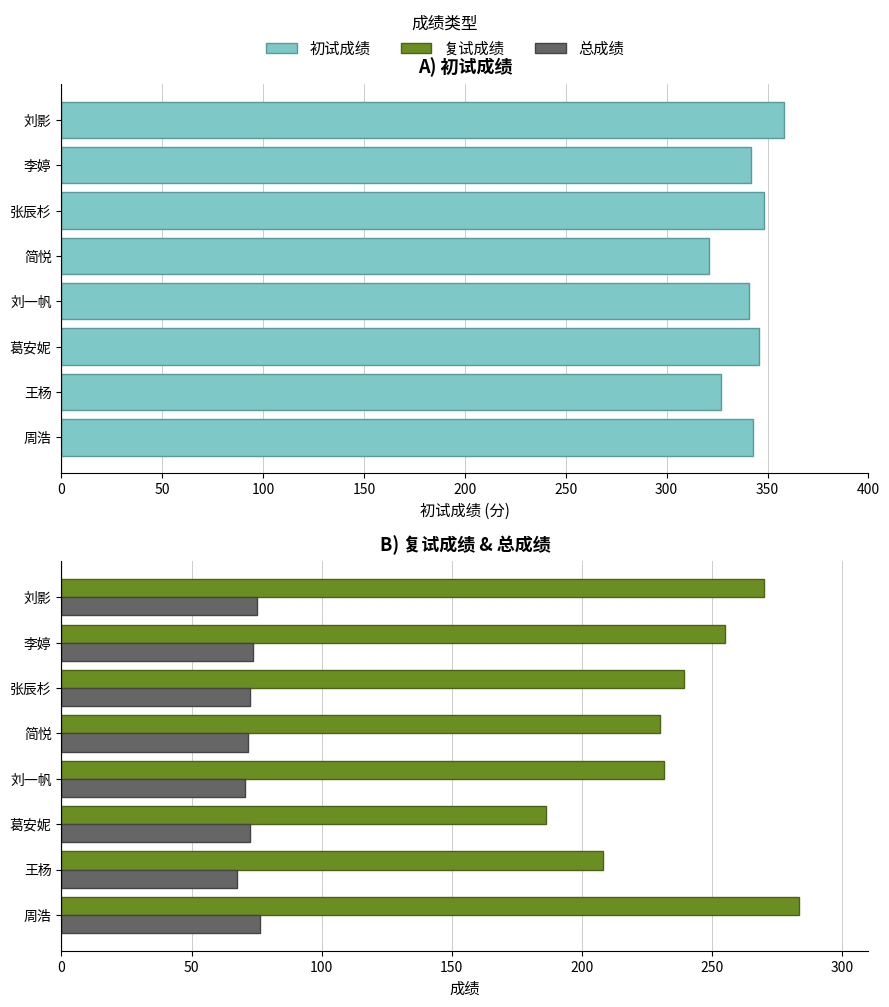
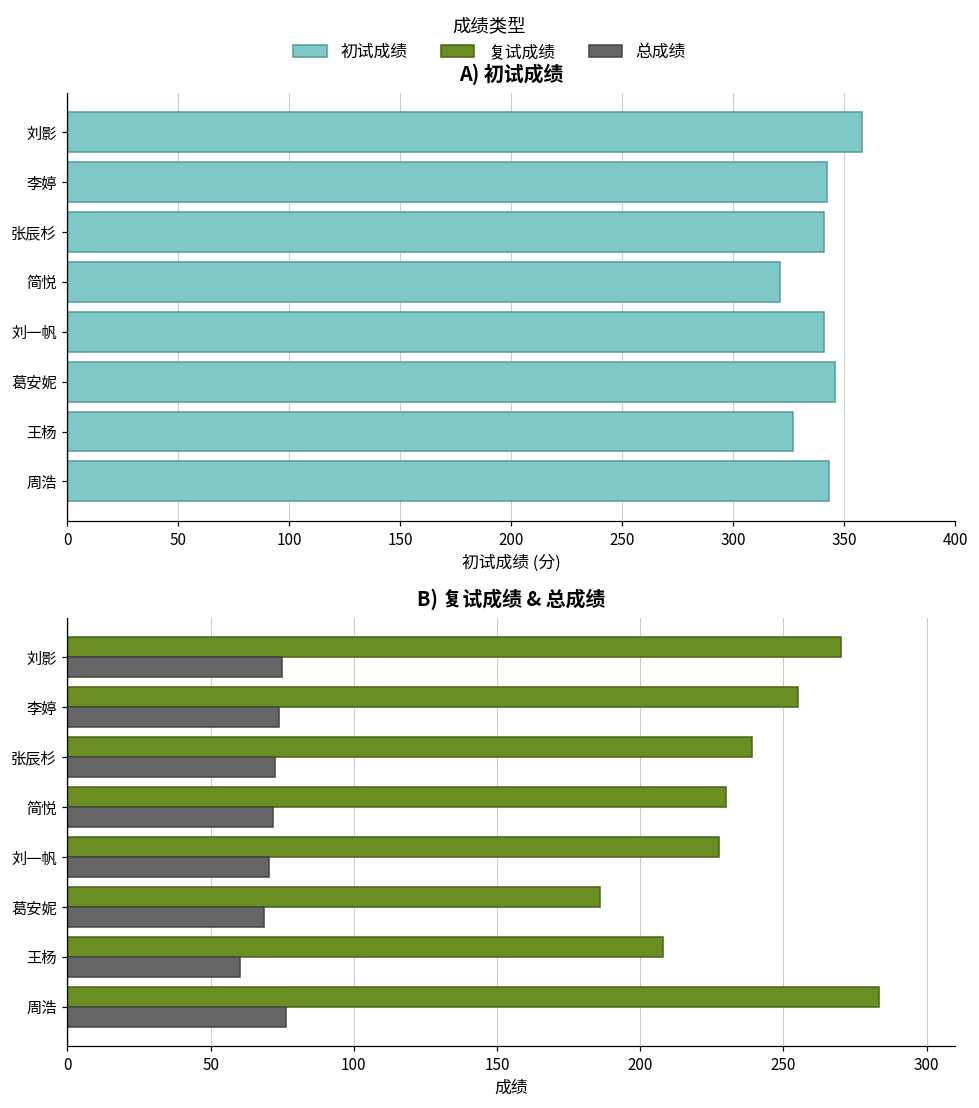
A) 初试成绩, 张辰杉: 348 -> 341
B) 复试成绩 & 总成绩, 复试成绩, 刘一帆: 232 -> 228
B) 复试成绩 & 总成绩, 总成绩, 葛安妮: 73 -> 69
B) 复试成绩 & 总成绩, 总成绩, 王杨: 67 -> 60
